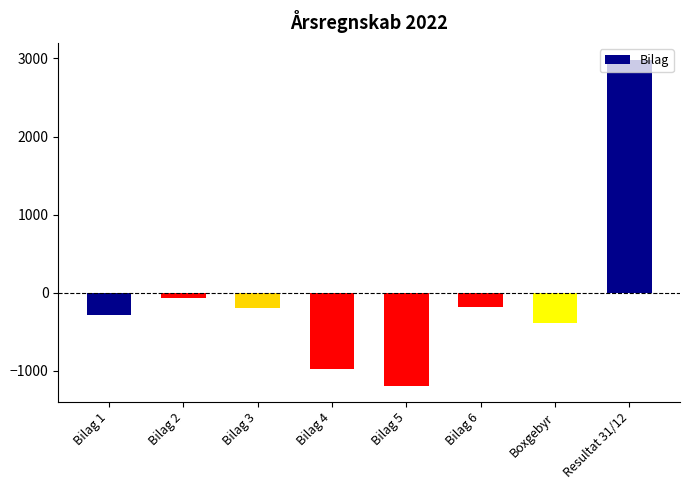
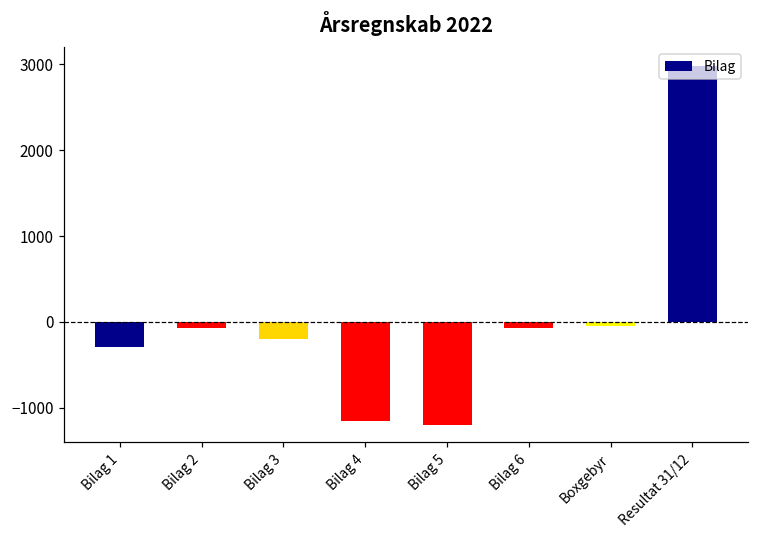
Bilag 4: -1000 -> -1200
Bilag 6: -200 -> -100
Boxgebyr: -400 -> 0
